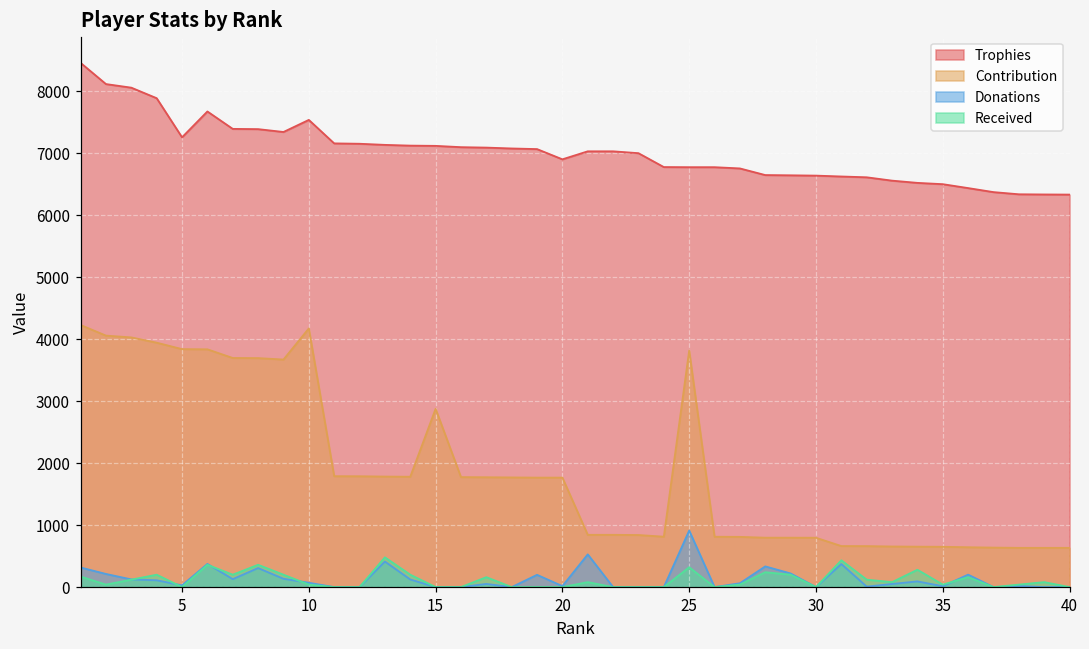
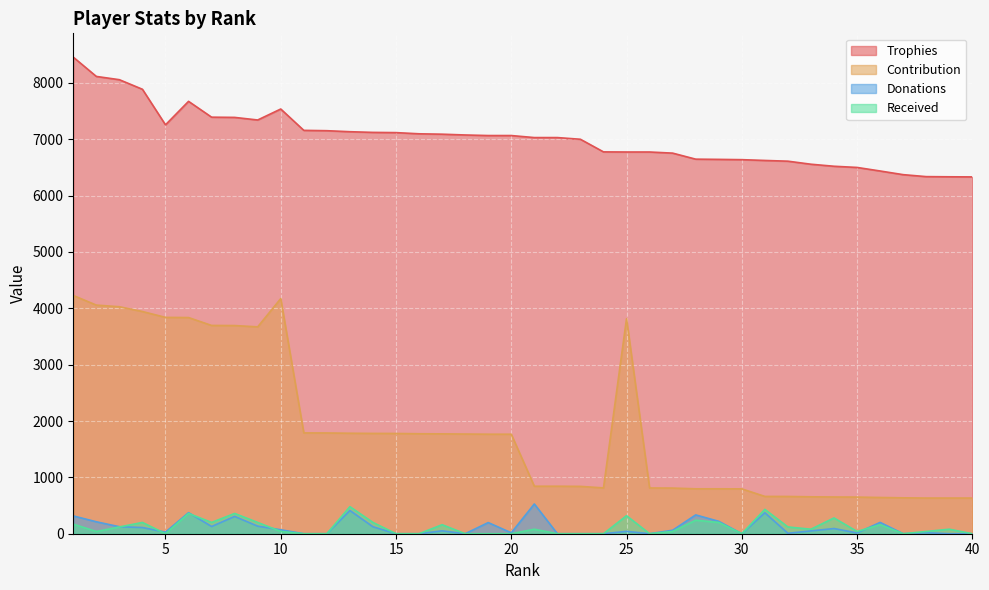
Contribution, 15: 2900 -> 1800
Trophies, 20: 6900 -> 7100
Donations, 25: 900 -> 0
